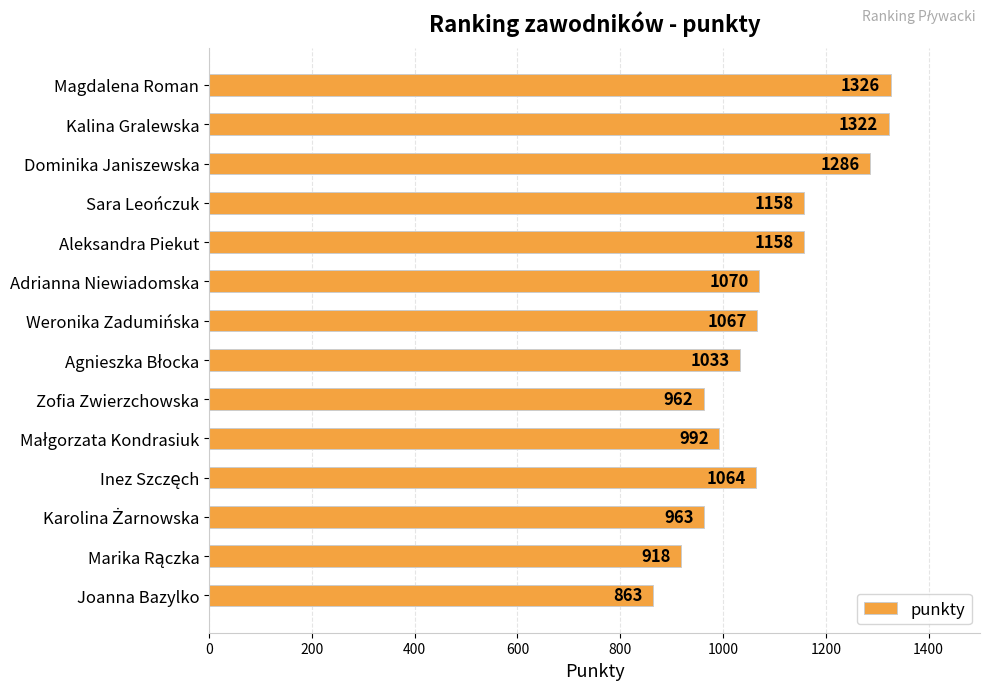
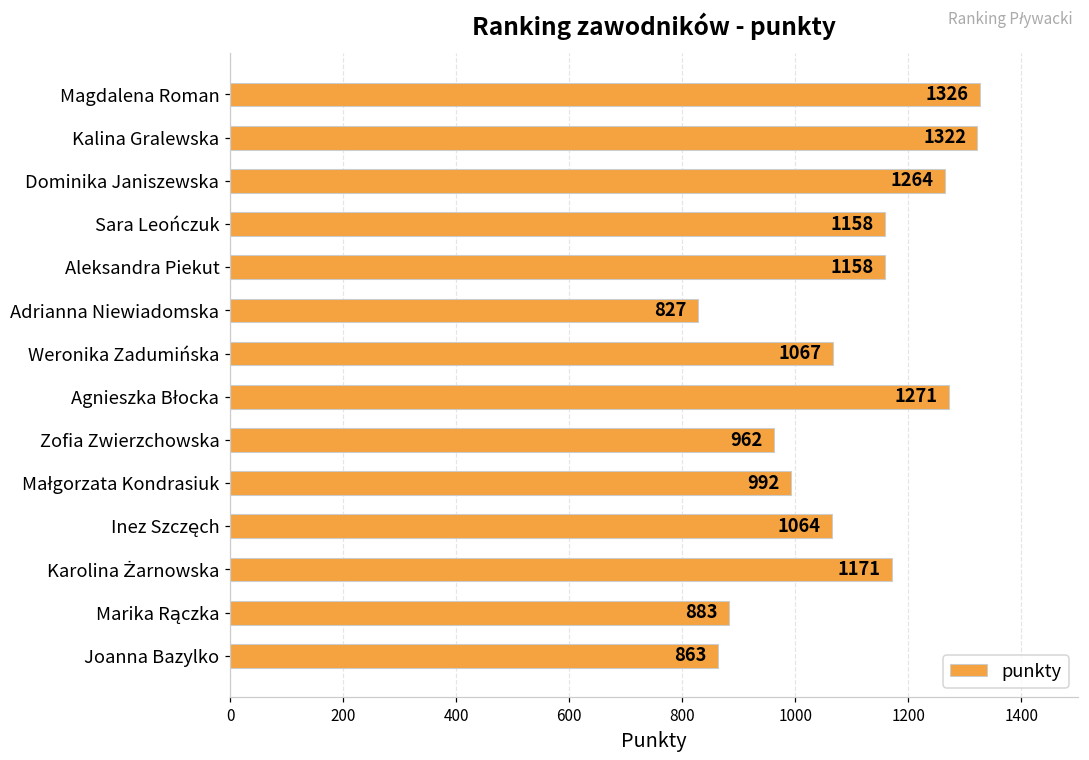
Dominika Janiszewska: 1286 -> 1264
Adrianna Niewiadomska: 1070 -> 827
Agnieszka Błocka: 1033 -> 1271
Karolina Żarnowska: 963 -> 1171
Marika Rączka: 918 -> 883
